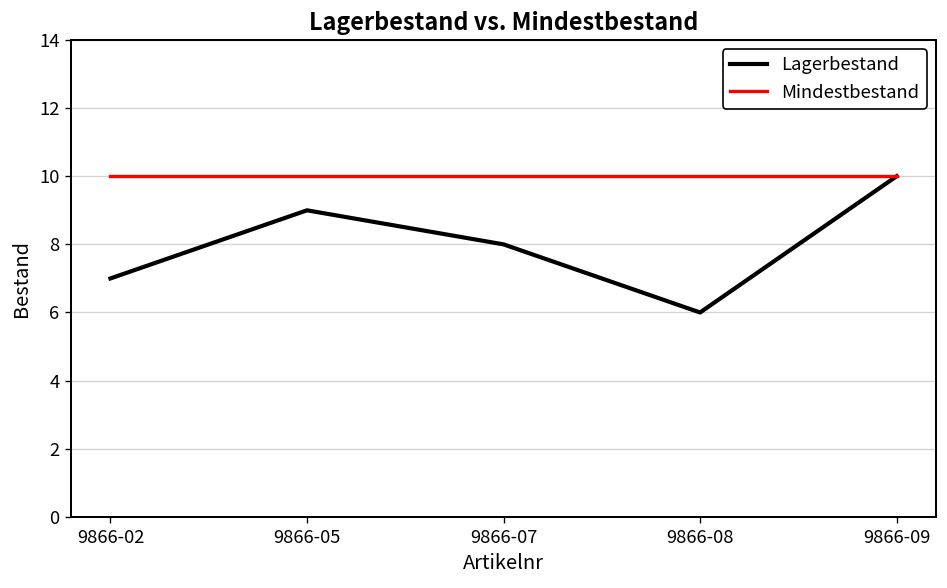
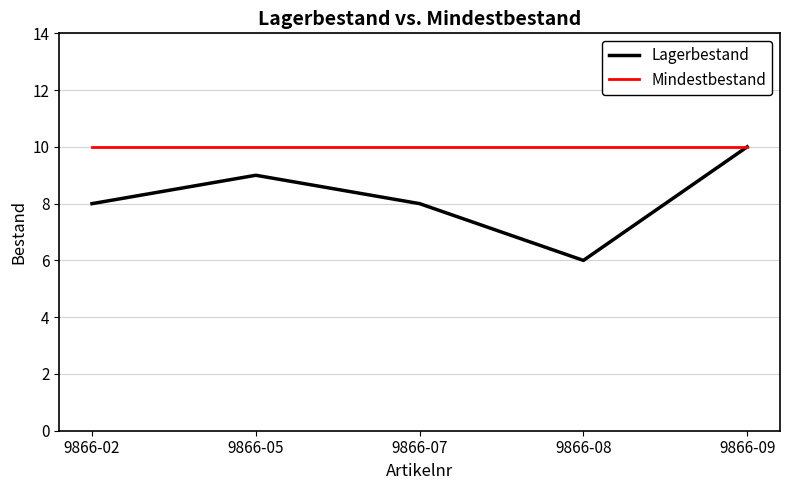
Lagerbestand, 9866-02: 7 -> 8
